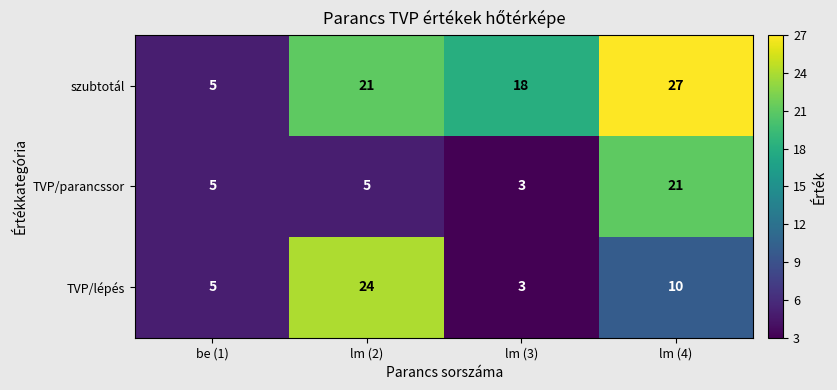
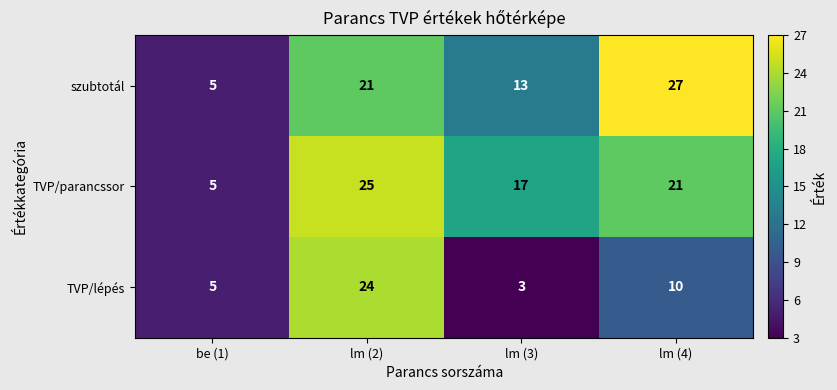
szubtotál, lm (3): 18 -> 13
TVP/parancssor, lm (2): 5 -> 25
TVP/parancssor, lm (3): 3 -> 17
